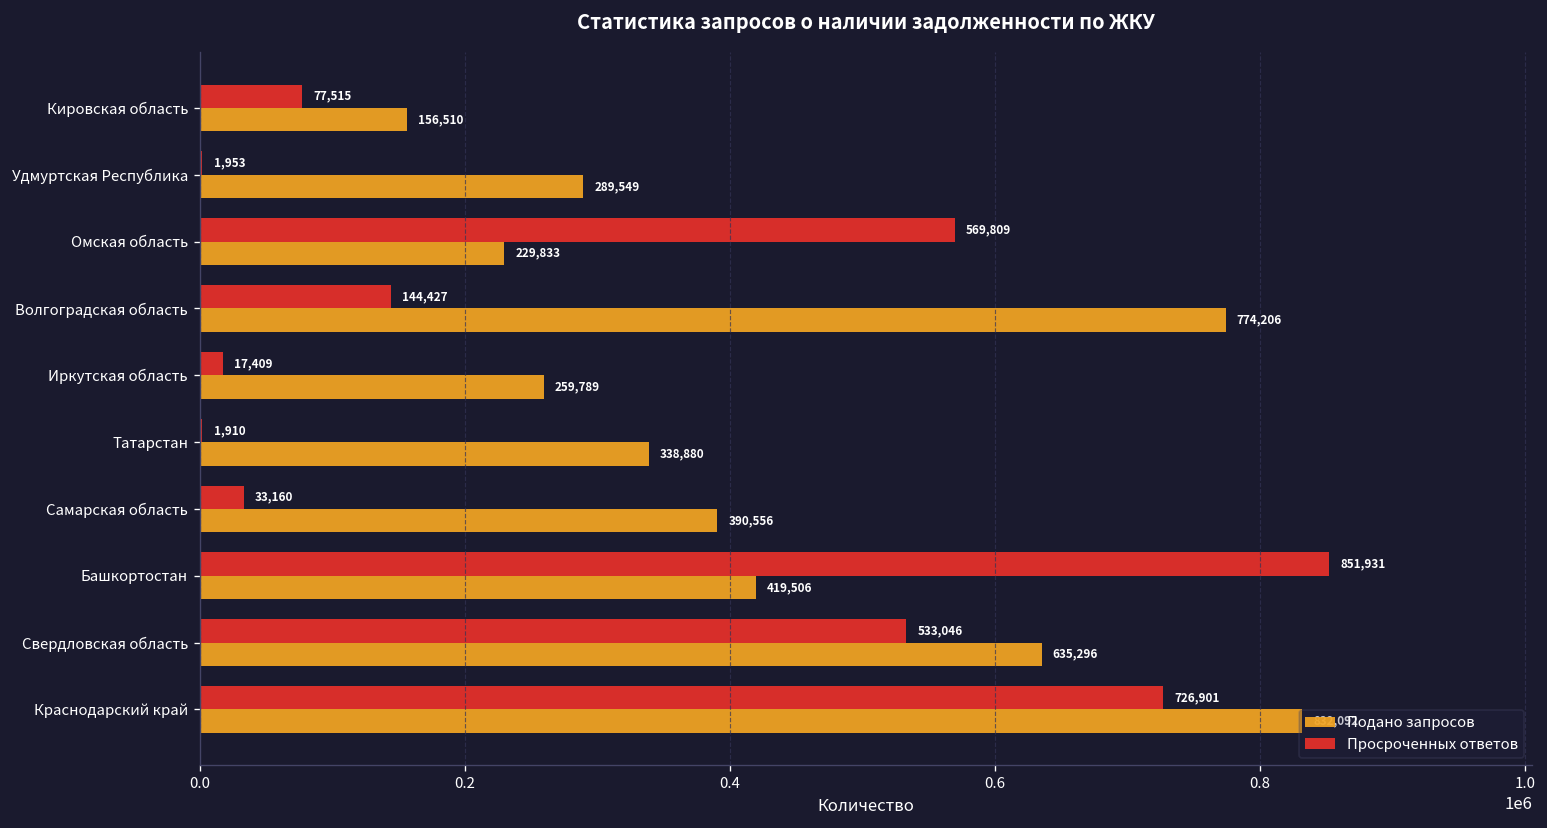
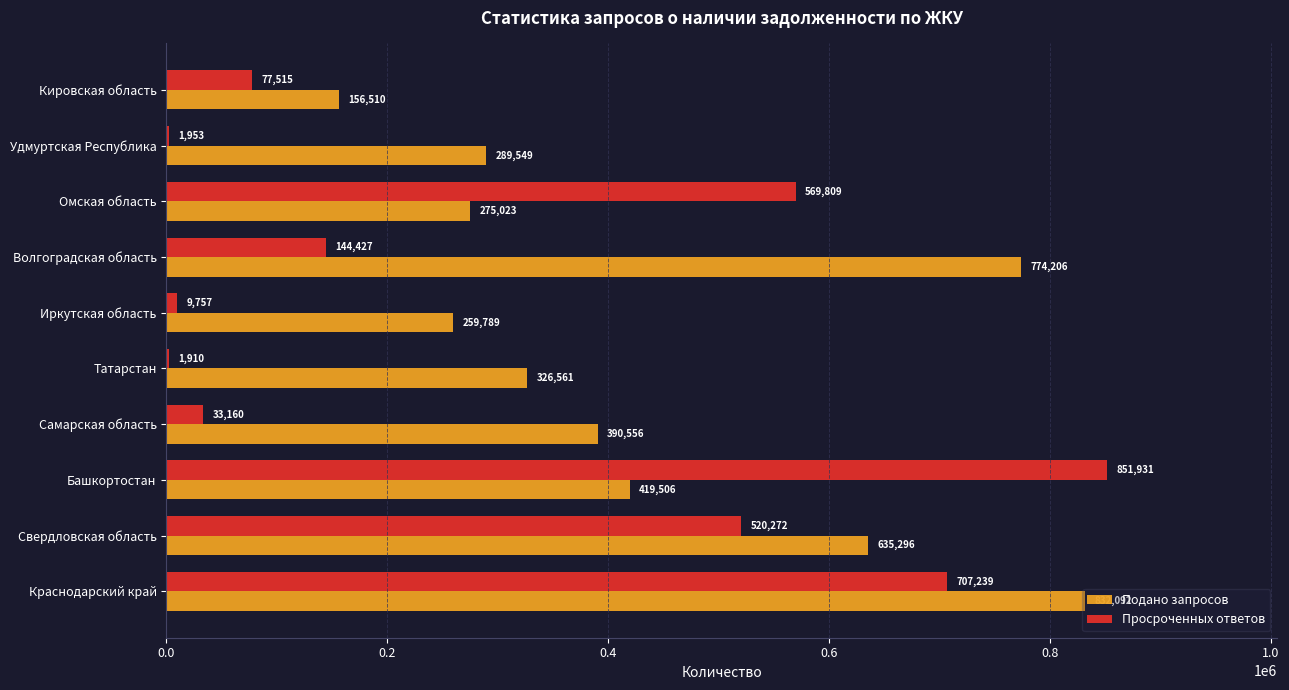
Подано запросов, Омская область: 229,833 -> 275,023
Просроченных ответов, Иркутская область: 17,409 -> 9,757
Подано запросов, Татарстан: 338,880 -> 326,561
Просроченных ответов, Свердловская область: 533,046 -> 520,272
Просроченных ответов, Краснодарский край: 726,901 -> 707,239
